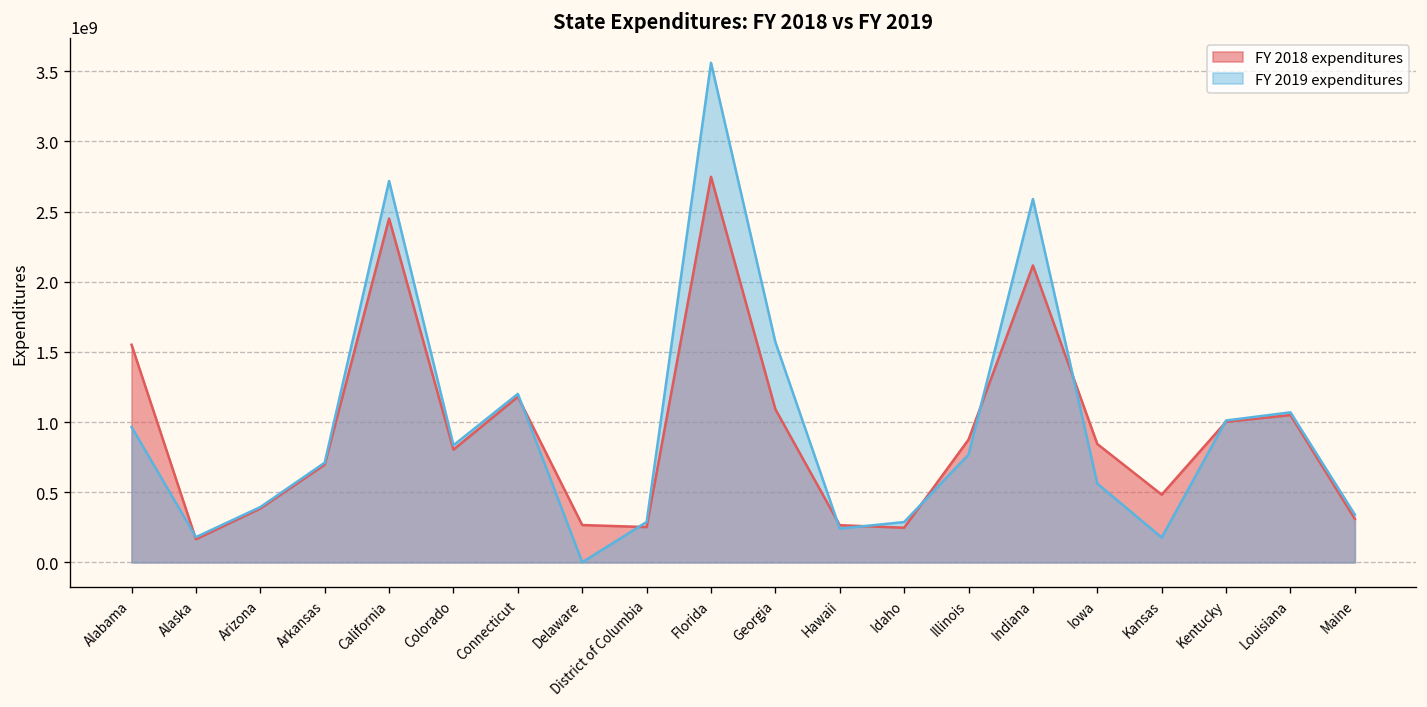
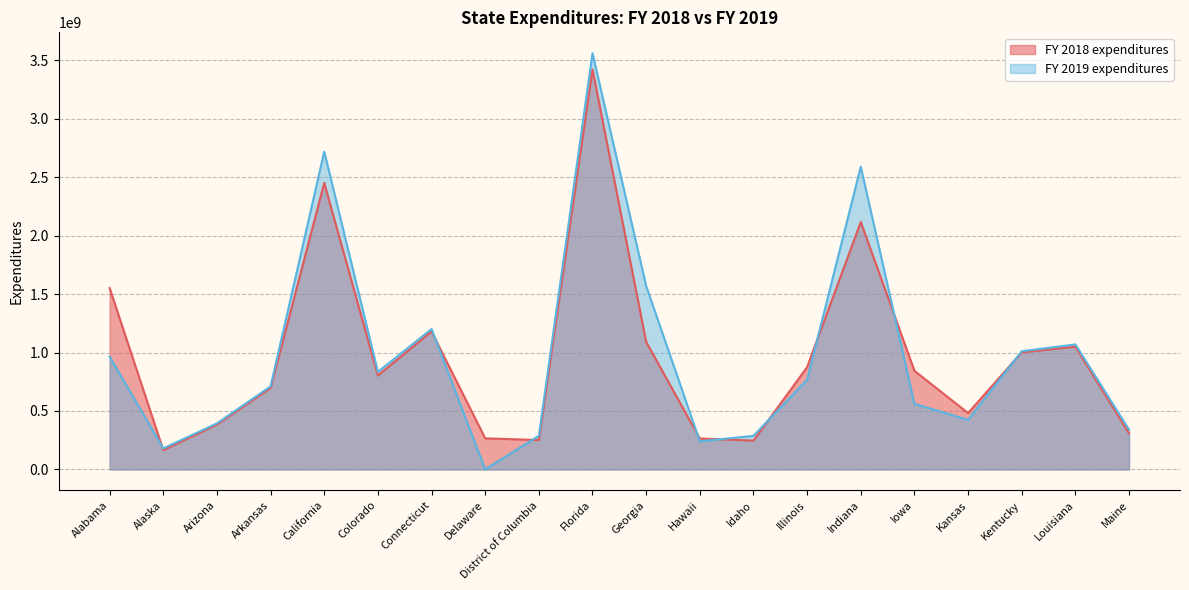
FY 2018 expenditures, Florida: 2750000000 -> 3420000000
FY 2019 expenditures, Kansas: 180000000 -> 420000000
